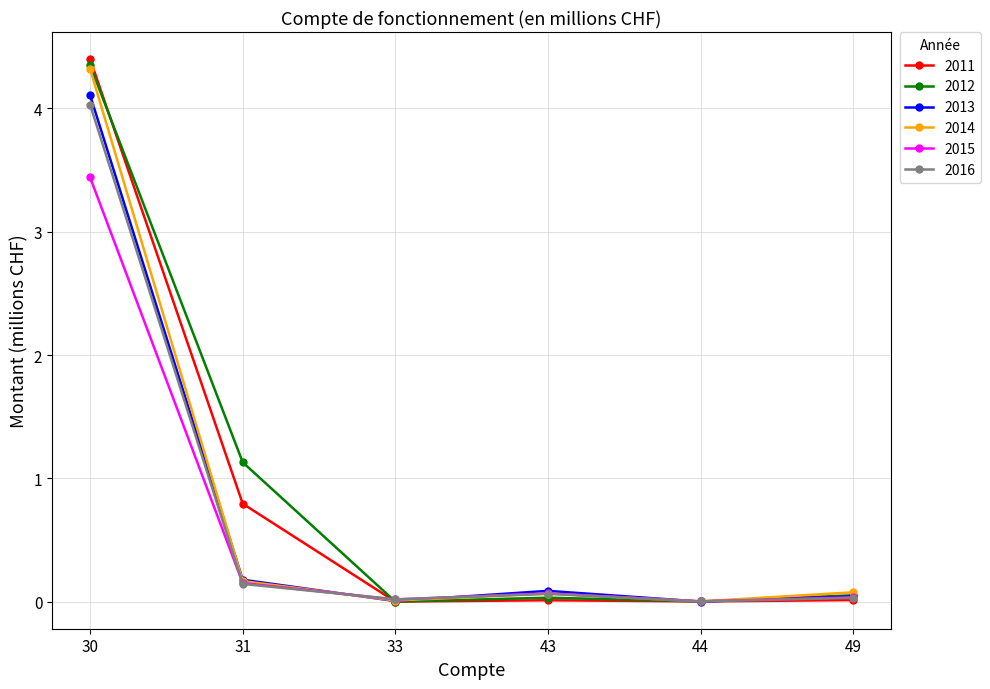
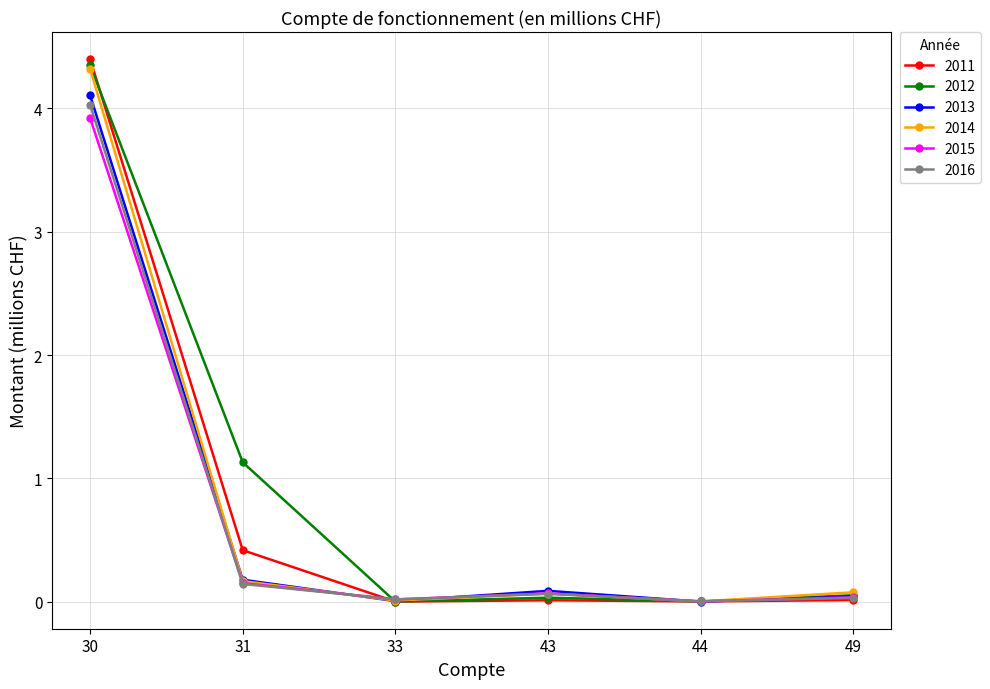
2015, 30: 3.44 -> 3.92
2011, 31: 0.79 -> 0.42
